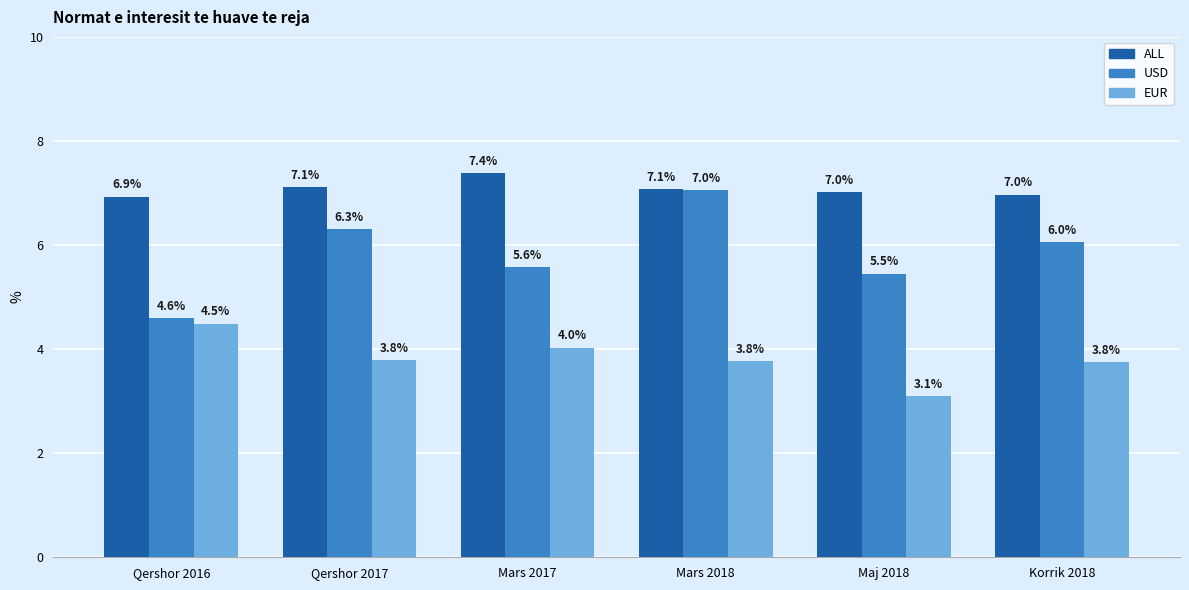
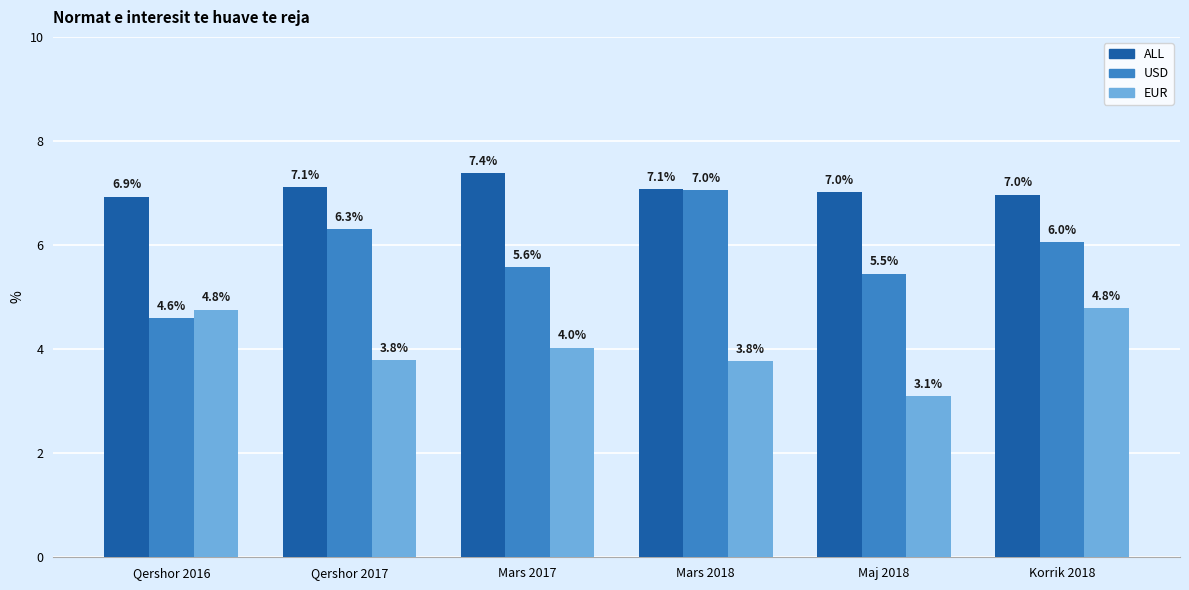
EUR, Qershor 2016: 4.5% -> 4.8%
EUR, Korrik 2018: 3.8% -> 4.8%
